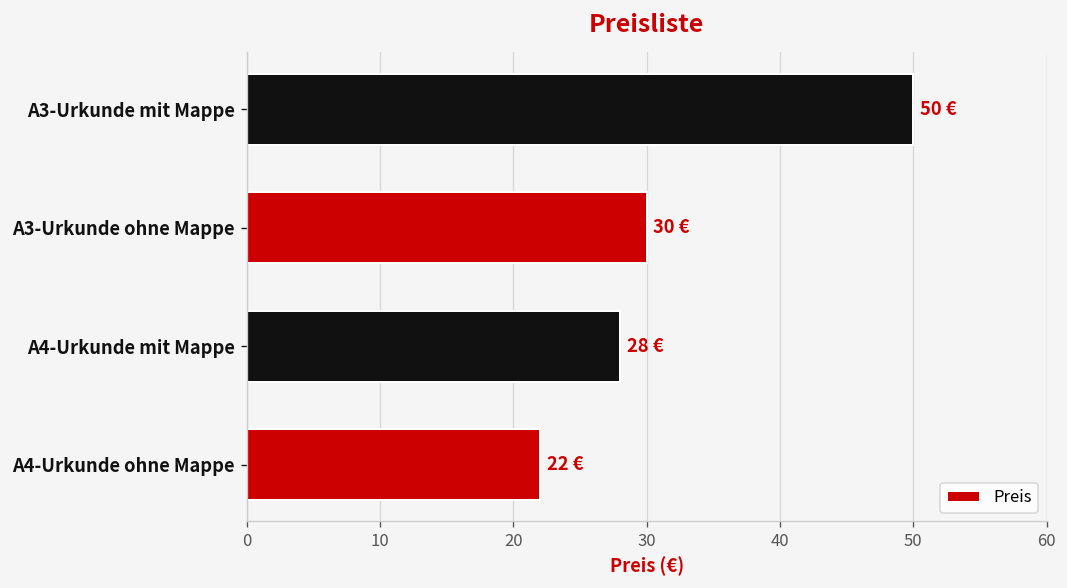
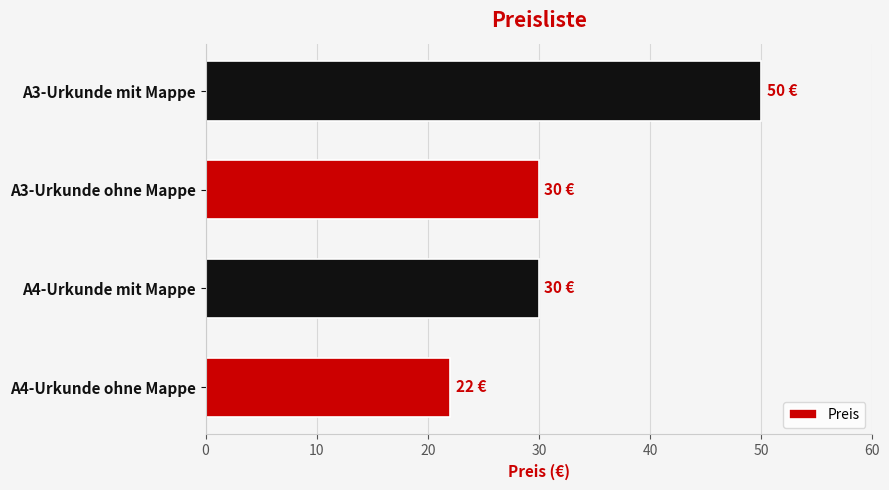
A4-Urkunde mit Mappe: 28 -> 30
